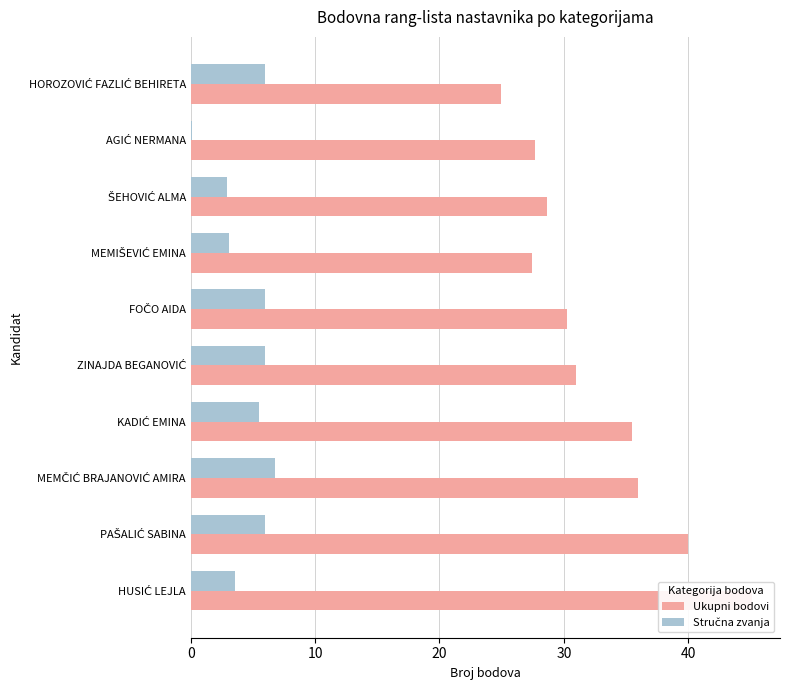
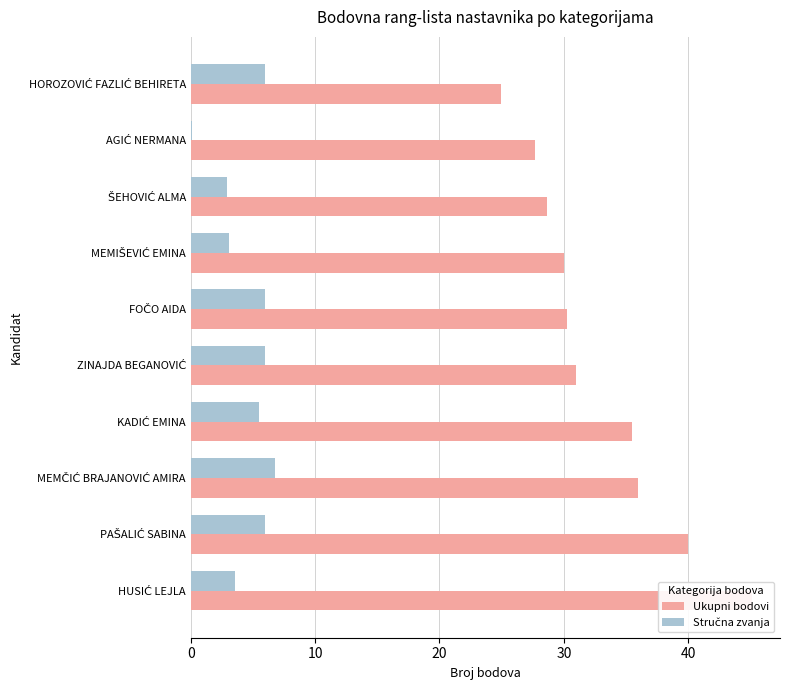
Ukupni bodovi, MEMIŠEVIĆ EMINA: 27.4 -> 30.0
